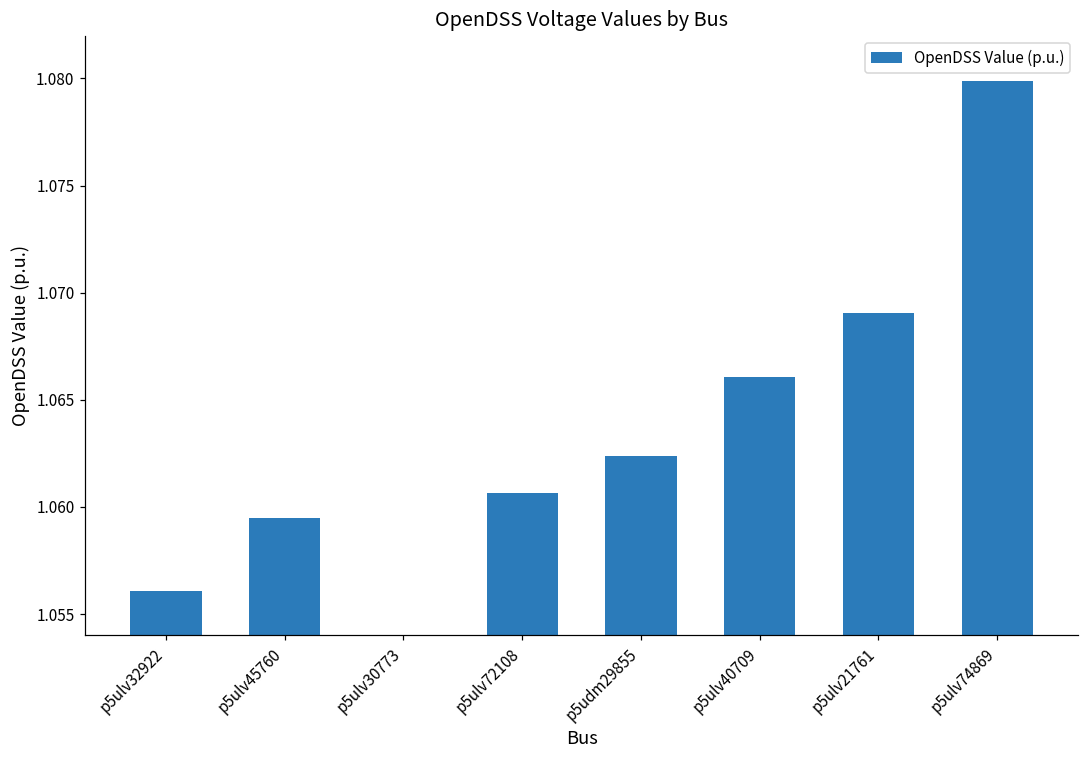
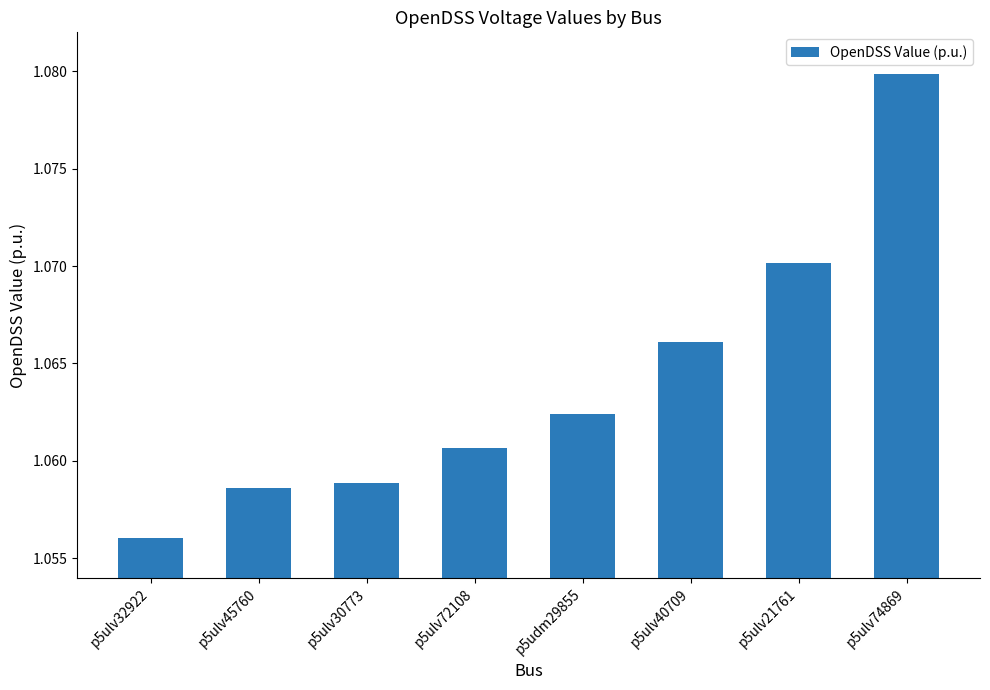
p5ulv45760: 1.0595 -> 1.0586
p5ulv30773: 1.0540 -> 1.0589
p5ulv21761: 1.0691 -> 1.0702
